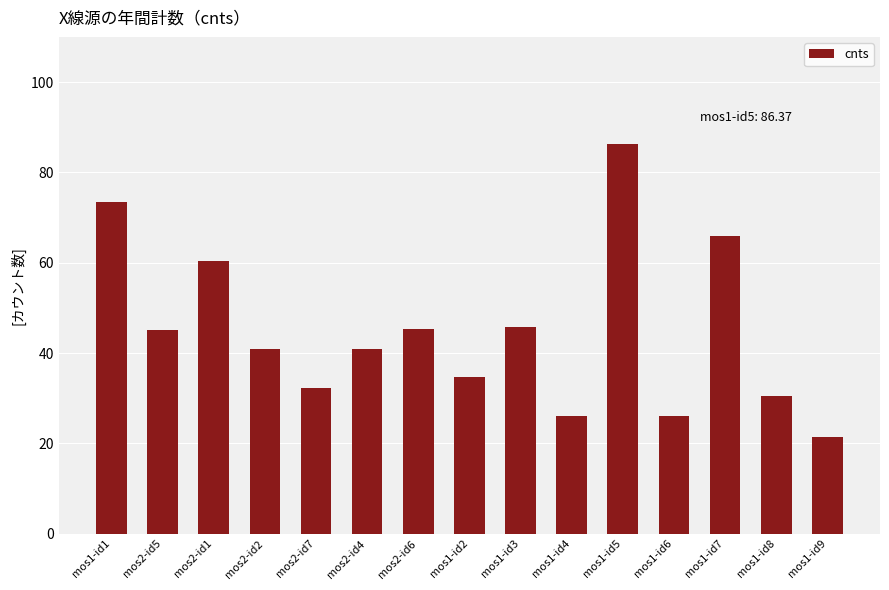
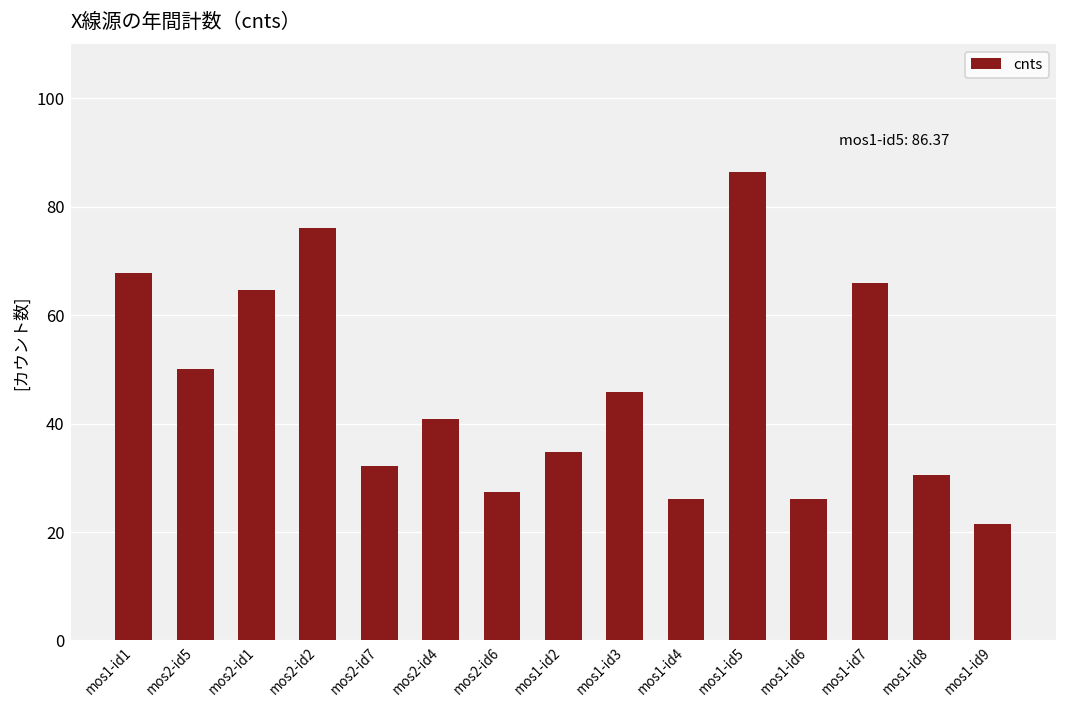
mos1-id1: 74 -> 68
mos2-id5: 45 -> 50
mos2-id1: 60 -> 65
mos2-id2: 41 -> 76
mos2-id6: 45 -> 27
